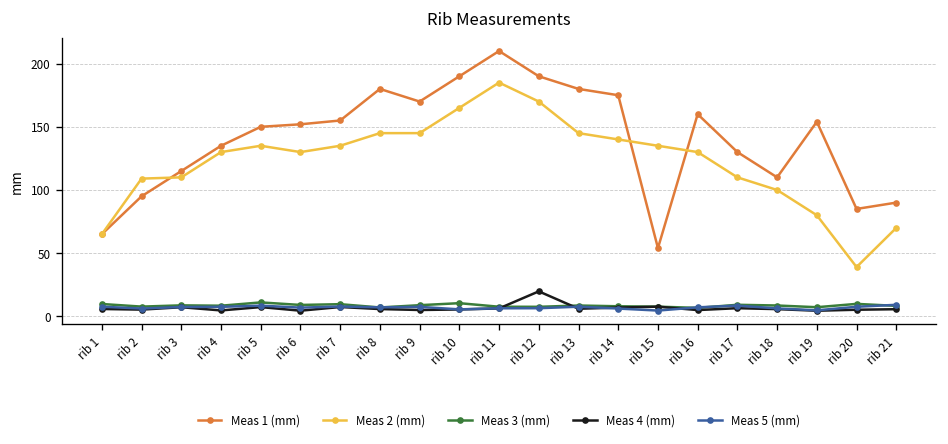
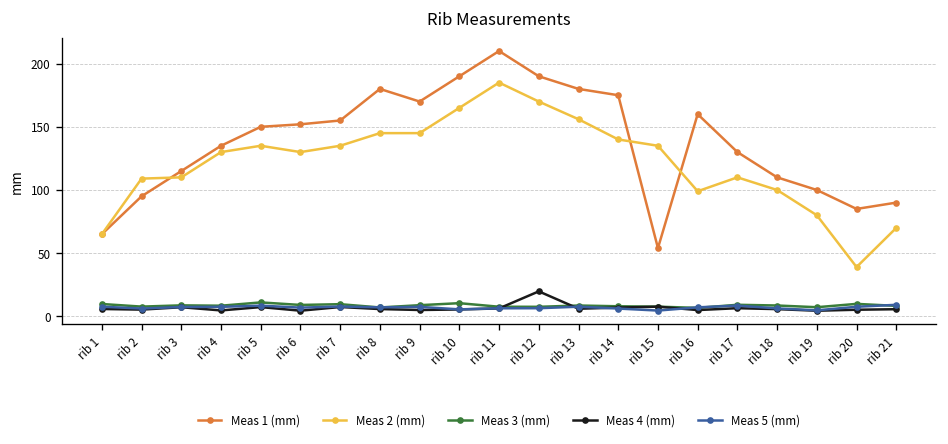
Meas 2 (mm), rib 13: 145 -> 156
Meas 2 (mm), rib 16: 130 -> 99
Meas 1 (mm), rib 19: 154 -> 100
